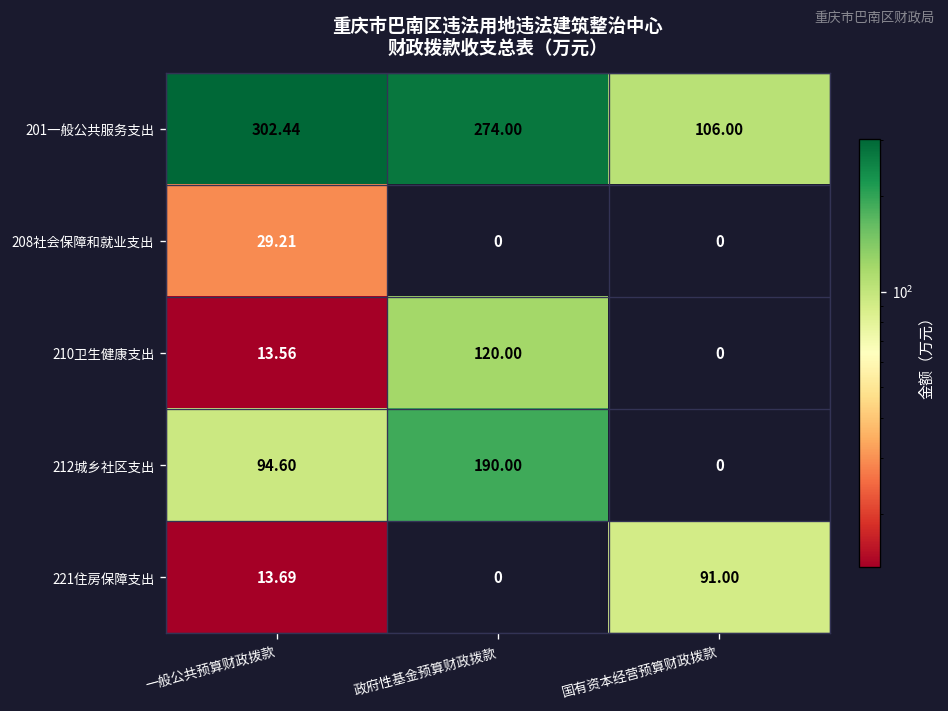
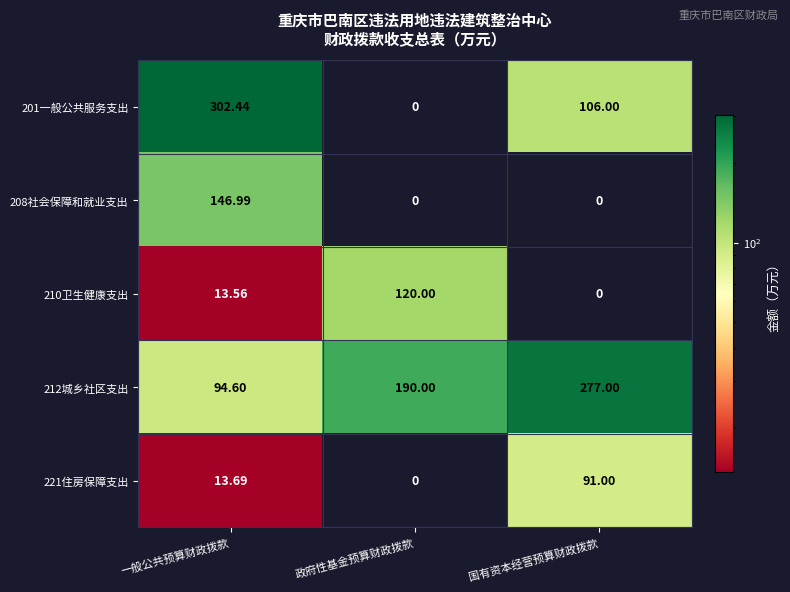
201一般公共服务支出, 政府性基金预算财政拨款: 274.00 -> 0
208社会保障和就业支出, 一般公共预算财政拨款: 29.21 -> 146.99
212城乡社区支出, 国有资本经营预算财政拨款: 0 -> 277.00
